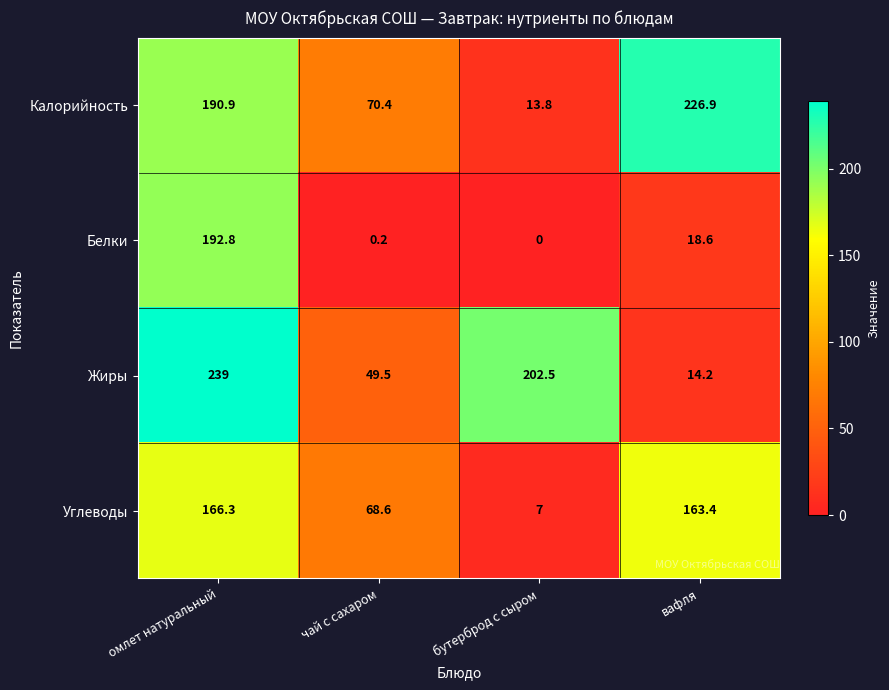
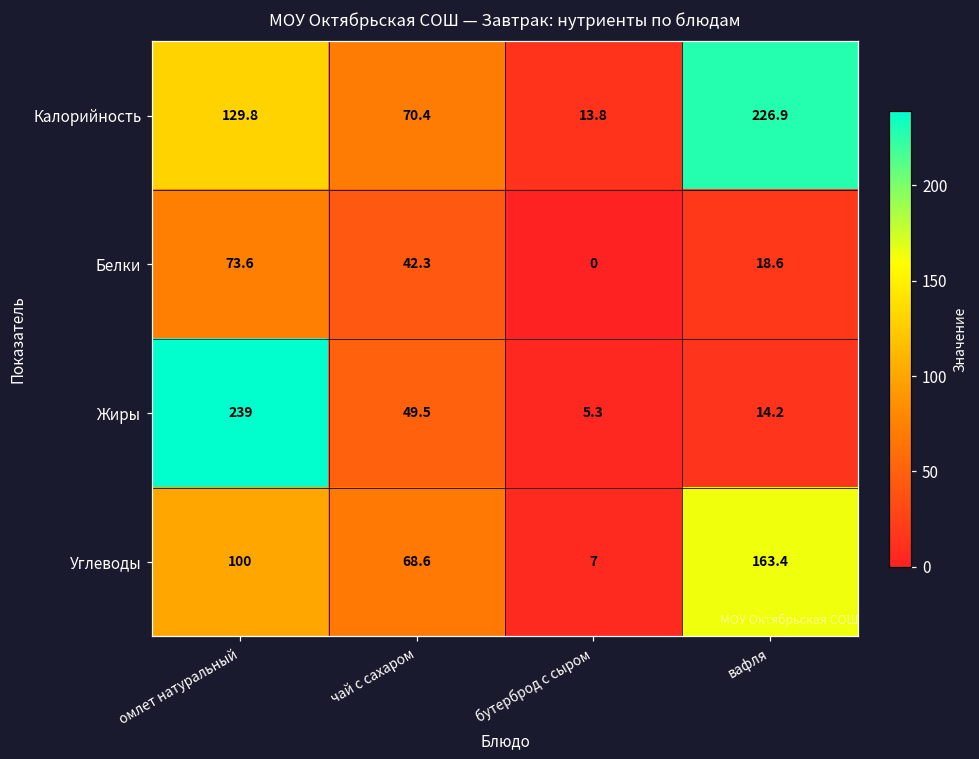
Калорийность, омлет натуральный: 190.9 -> 129.8
Белки, омлет натуральный: 192.8 -> 73.6
Белки, чай с сахаром: 0.2 -> 42.3
Жиры, бутерброд с сыром: 202.5 -> 5.3
Углеводы, омлет натуральный: 166.3 -> 100
